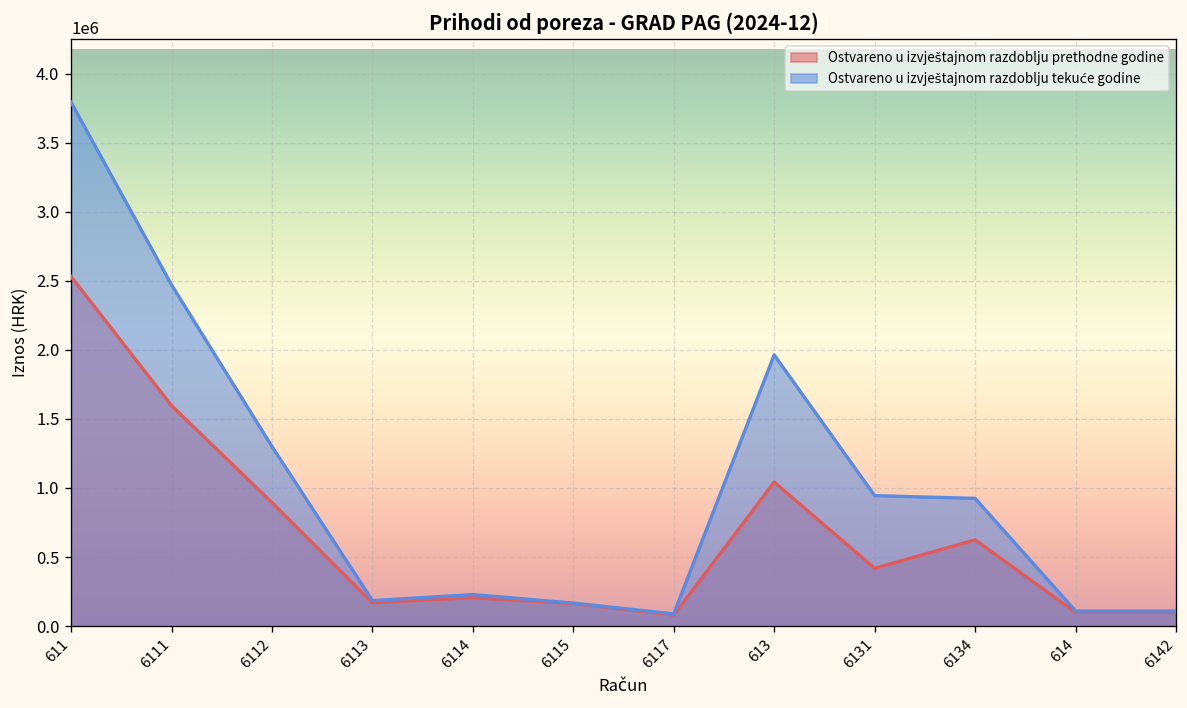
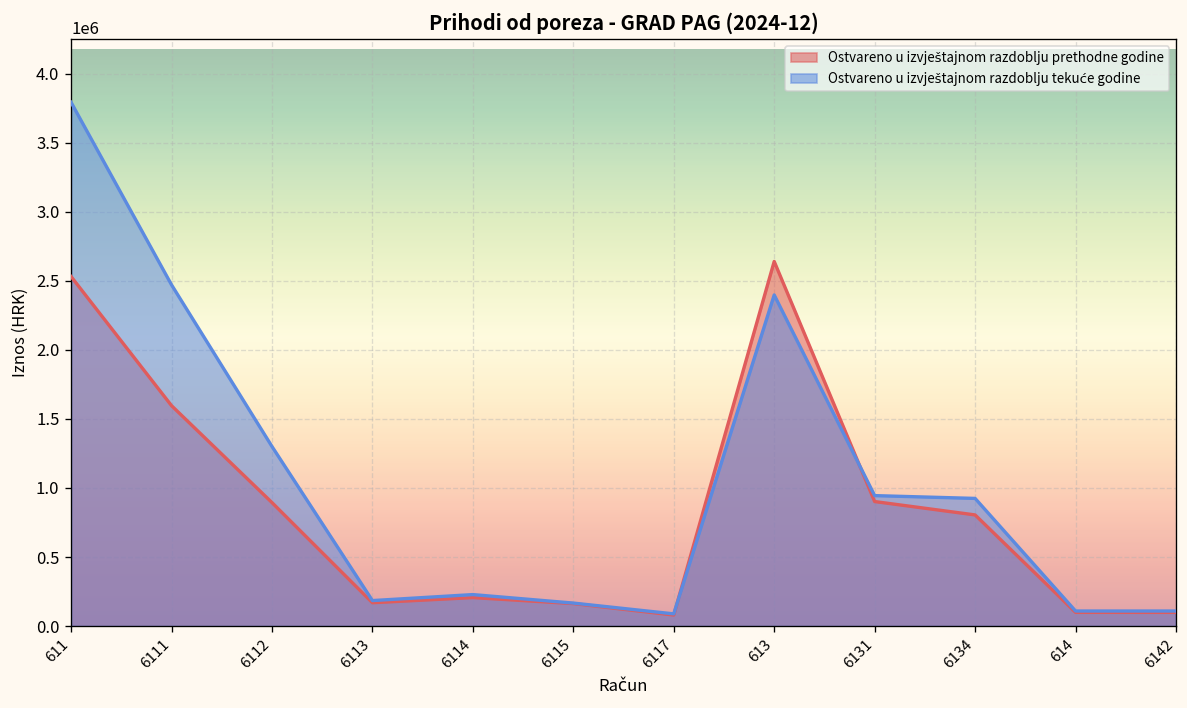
Ostvareno u izvještajnom razdoblju prethodne godine, 613: 1040000 -> 2640000
Ostvareno u izvještajnom razdoblju tekuće godine, 613: 1960000 -> 2400000
Ostvareno u izvještajnom razdoblju prethodne godine, 6131: 420000 -> 900000
Ostvareno u izvještajnom razdoblju prethodne godine, 6134: 620000 -> 800000
